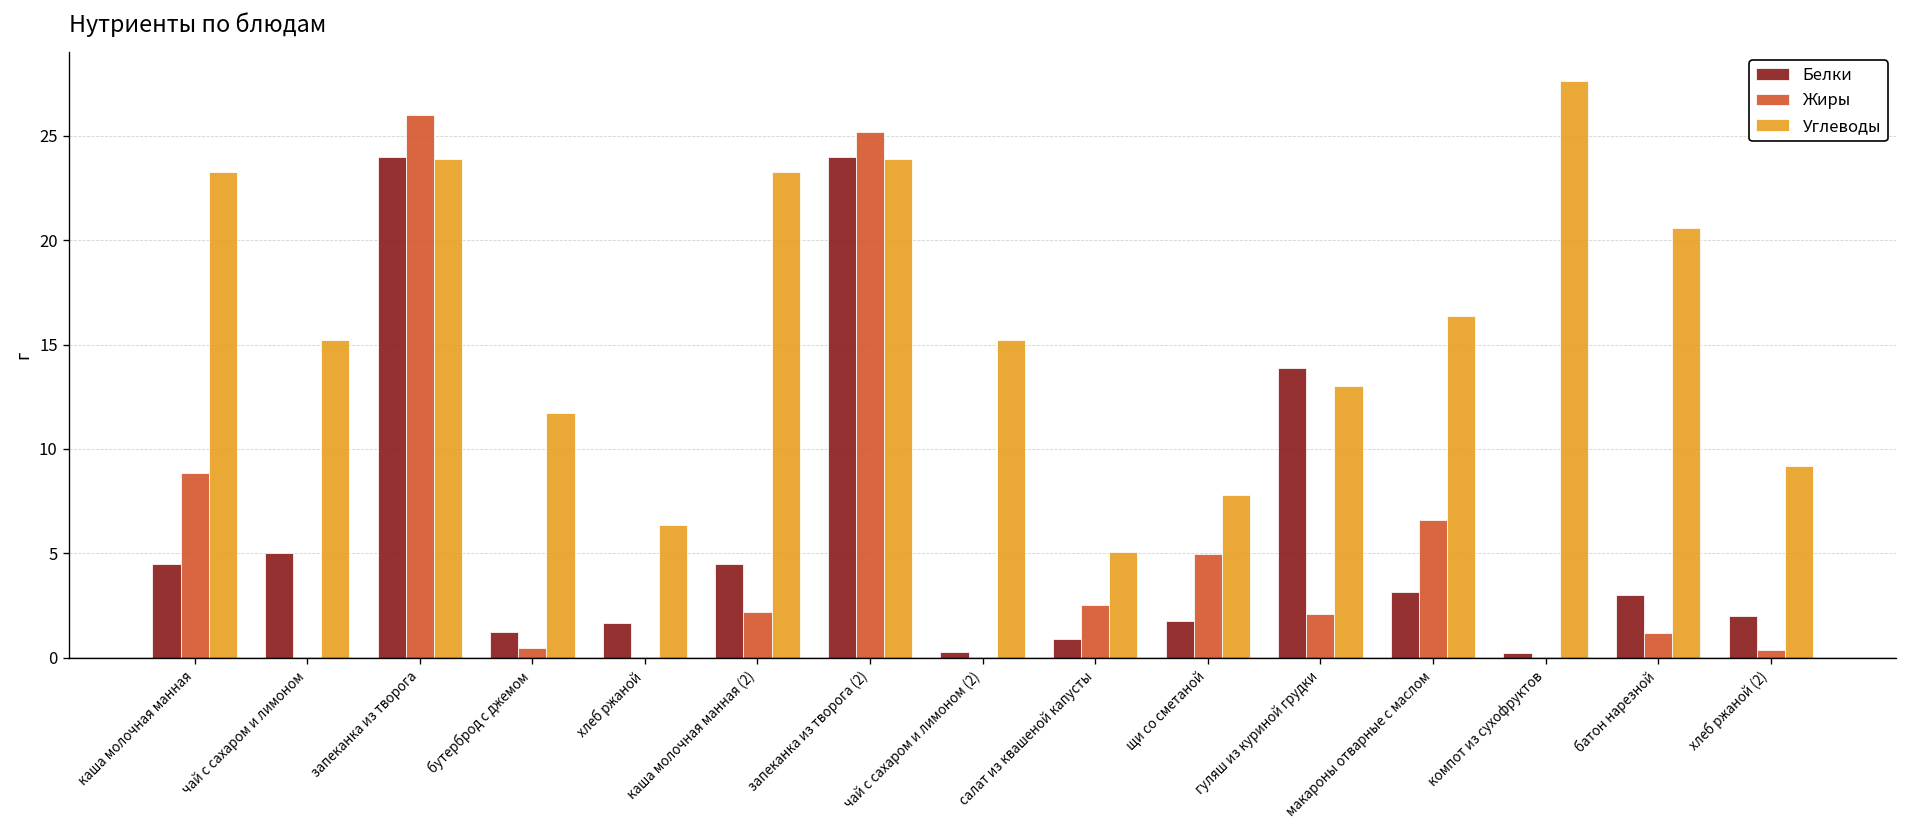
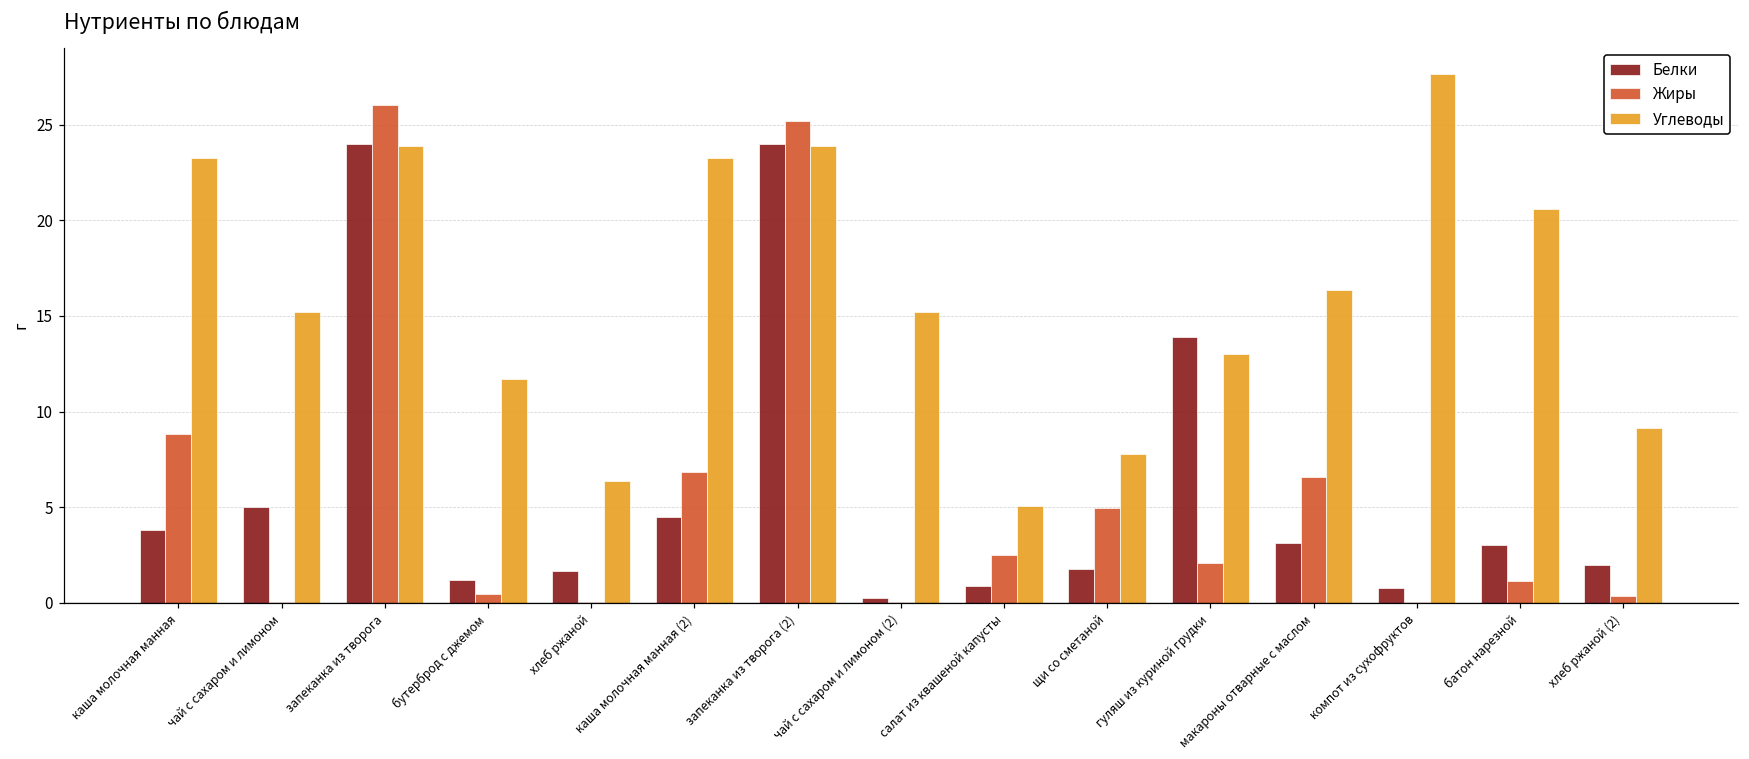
Белки, каша молочная манная: 4.5 -> 3.8
Жиры, каша молочная манная (2): 2.2 -> 6.9
Белки, компот из сухофруктов: 0.2 -> 0.8
